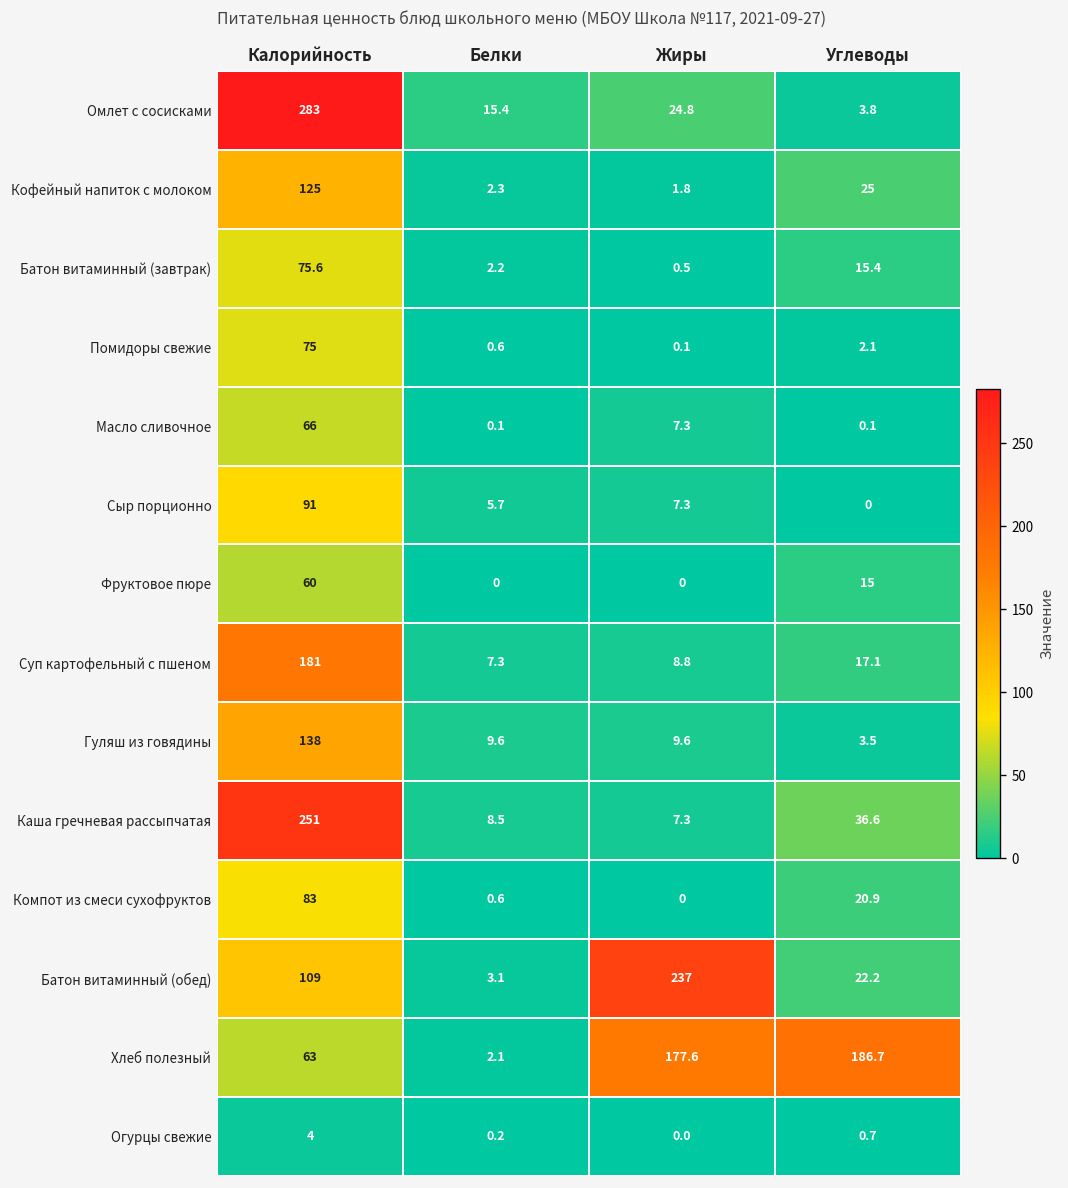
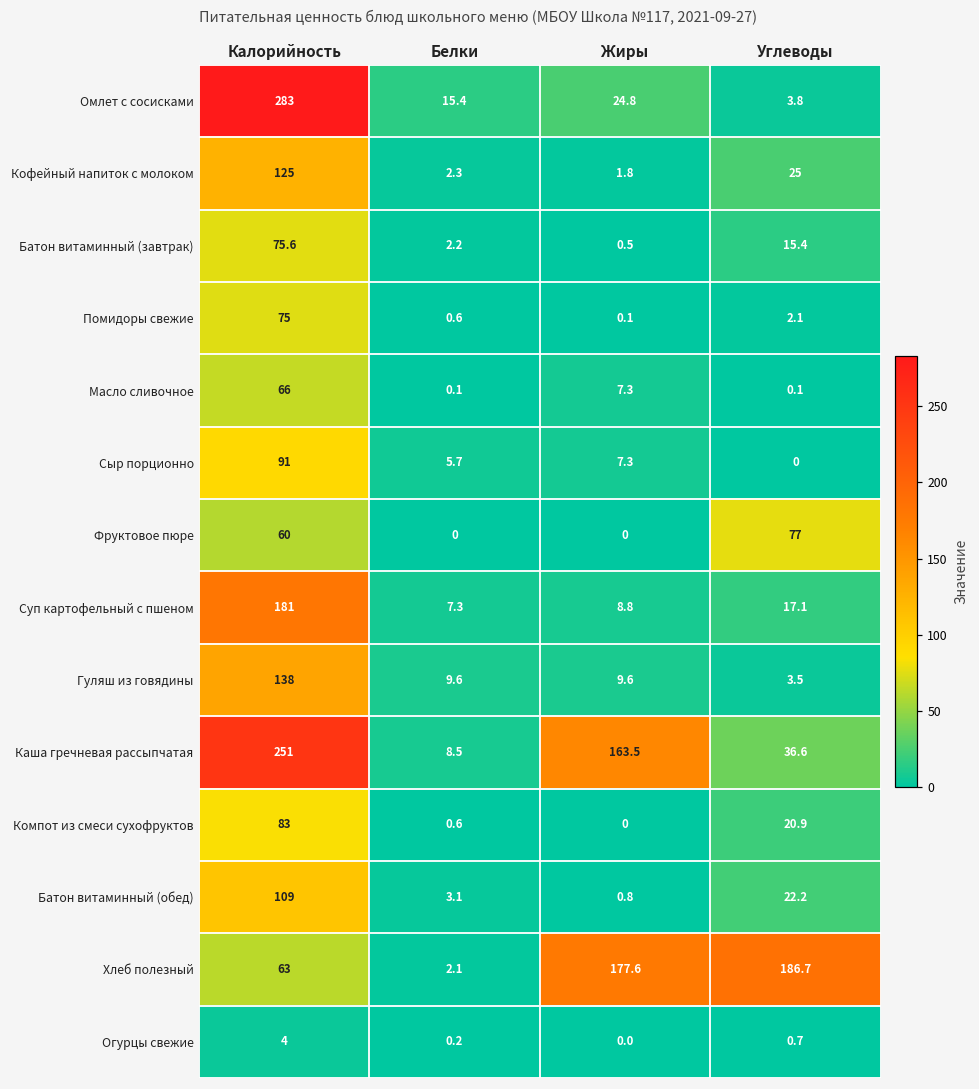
Фруктовое пюре, Углеводы: 15 -> 77
Каша гречневая рассыпчатая, Жиры: 7.3 -> 163.5
Батон витаминный (обед), Жиры: 237 -> 0.8
